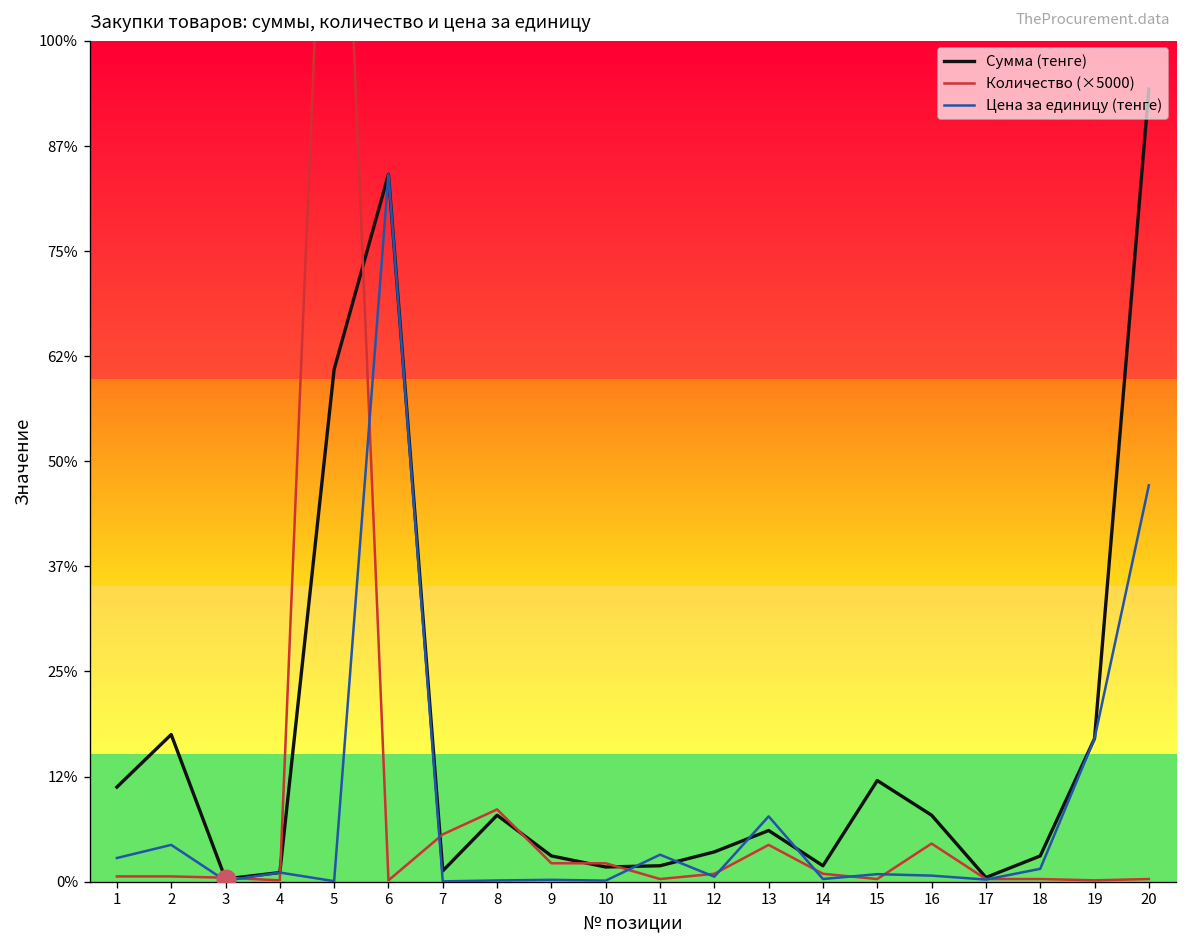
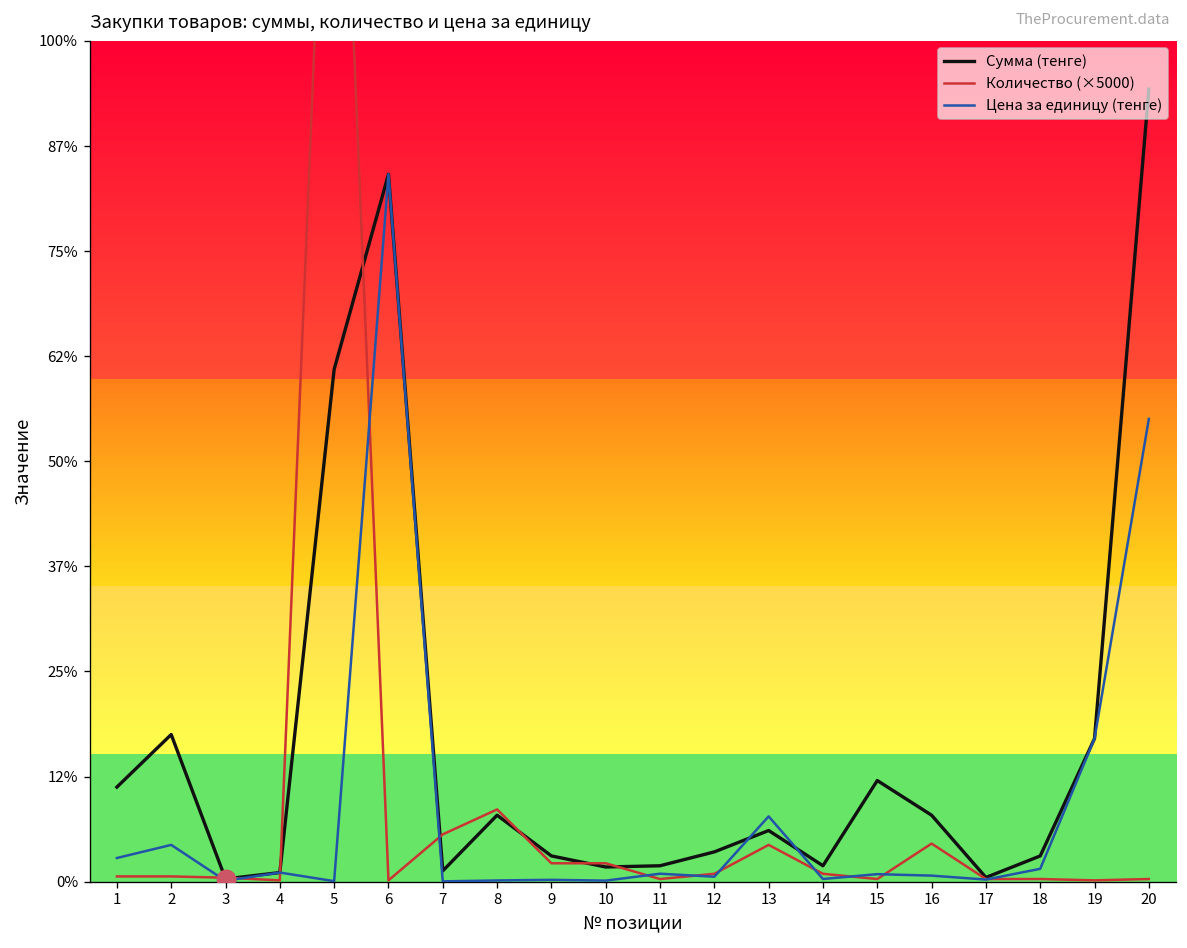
Цена за единицу (тенге), 11: 3% -> 1%
Цена за единицу (тенге), 20: 47% -> 55%
